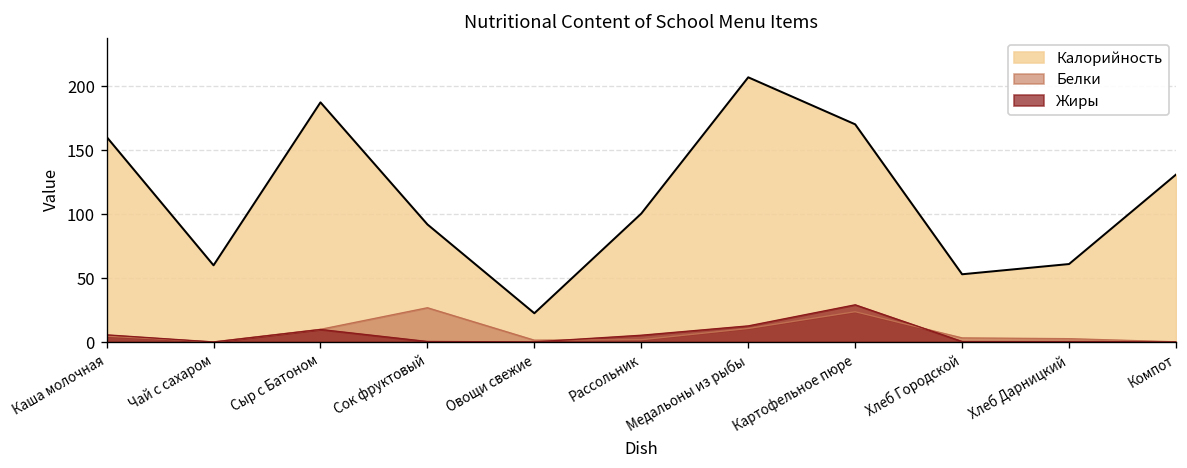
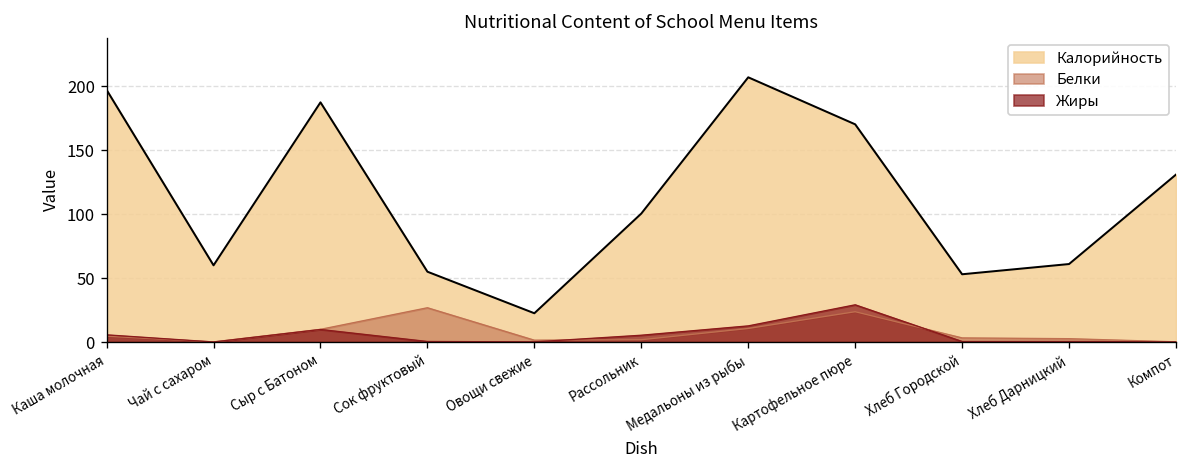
Калорийность, Каша молочная: 160 -> 197
Калорийность, Сок фруктовый: 92 -> 55
